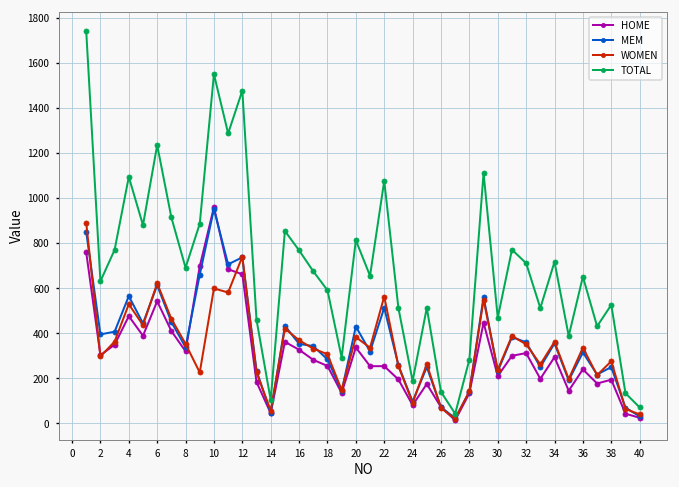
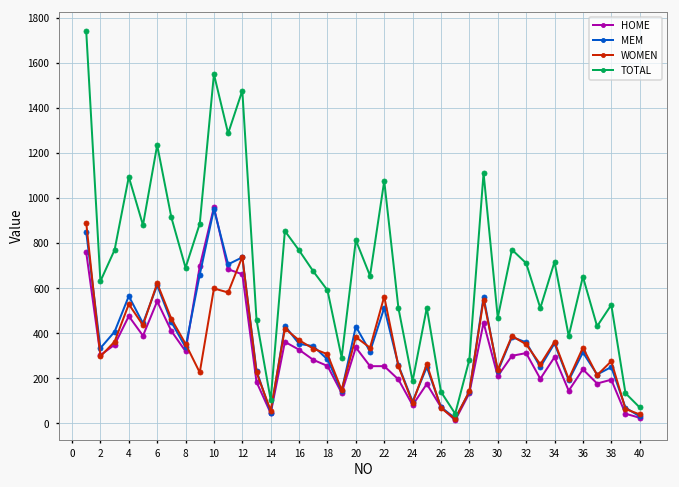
MEM, 2: 400 -> 330
